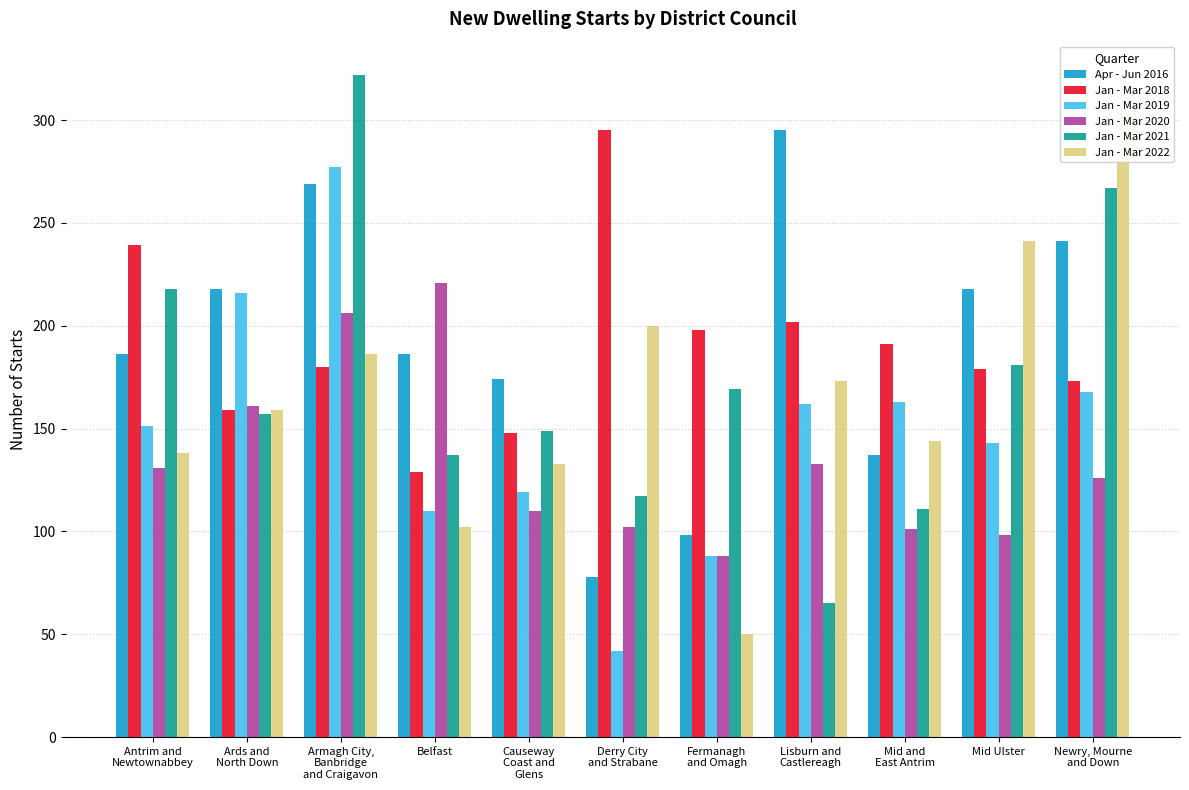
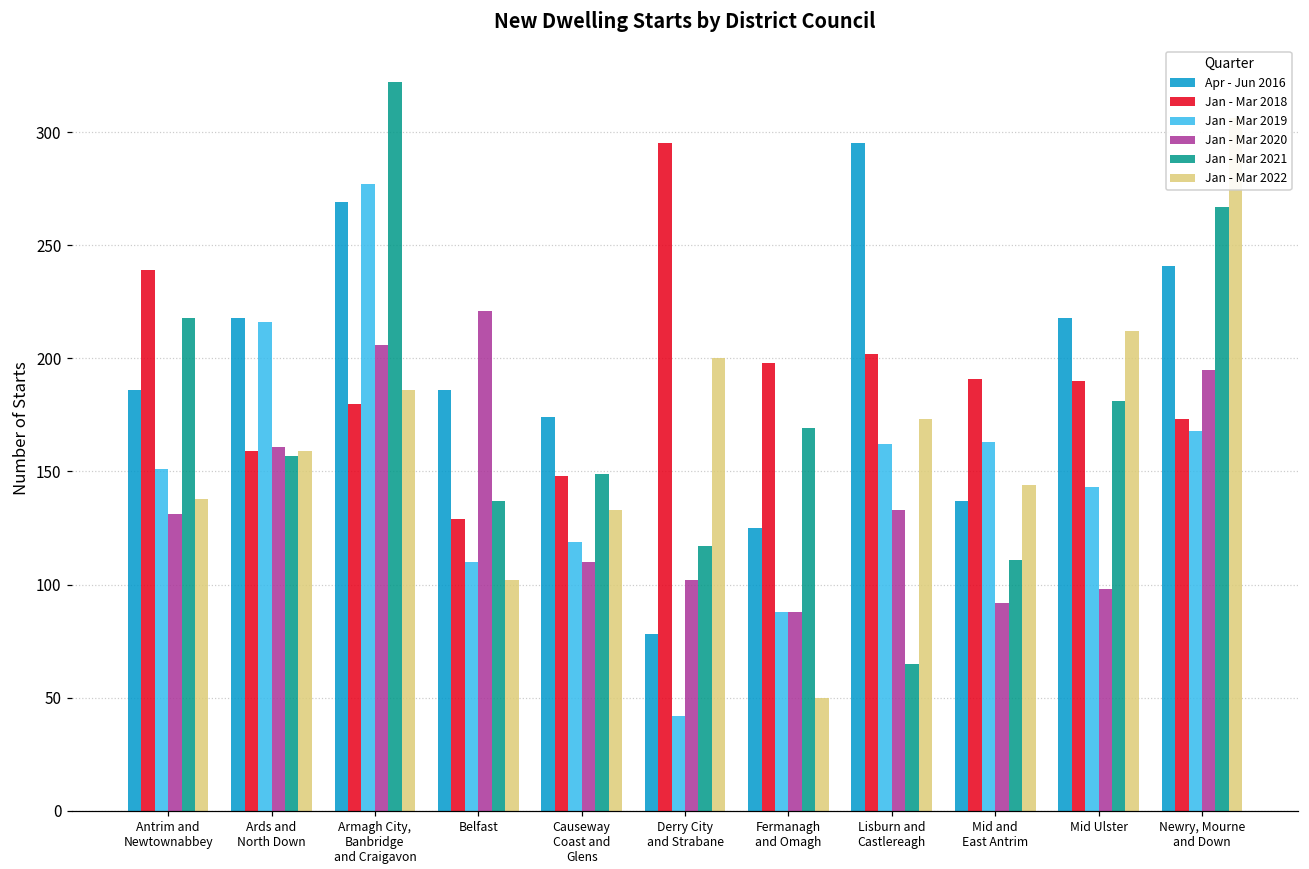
Apr - Jun 2016, Fermanagh and Omagh: 98 -> 125
Jan - Mar 2020, Mid and East Antrim: 101 -> 92
Jan - Mar 2018, Mid Ulster: 179 -> 190
Jan - Mar 2022, Mid Ulster: 241 -> 212
Jan - Mar 2020, Newry, Mourne and Down: 126 -> 195
